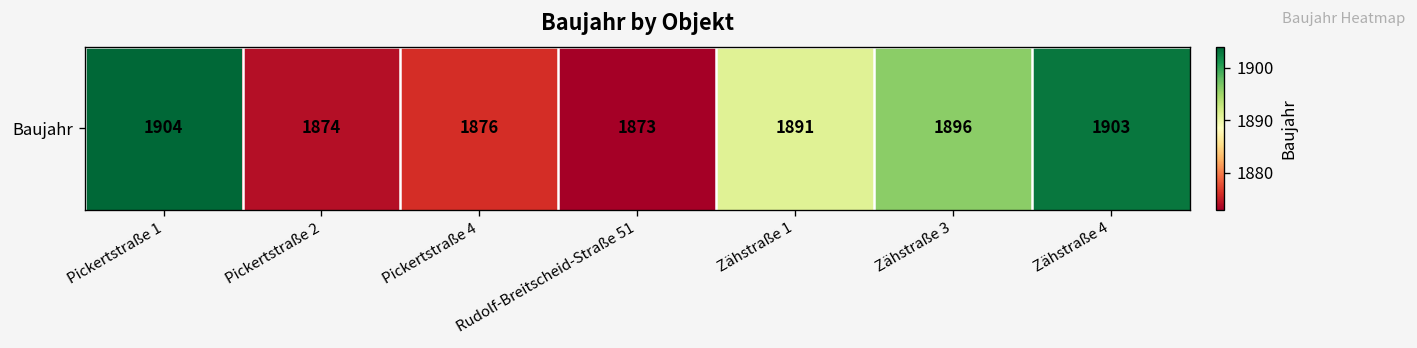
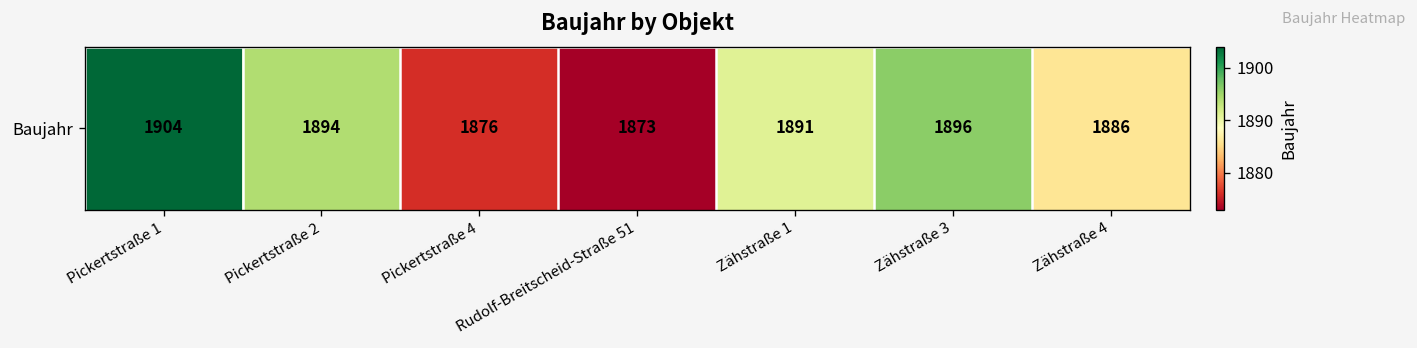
Baujahr, Pickertstraße 2: 1874 -> 1894
Baujahr, Zähstraße 4: 1903 -> 1886
